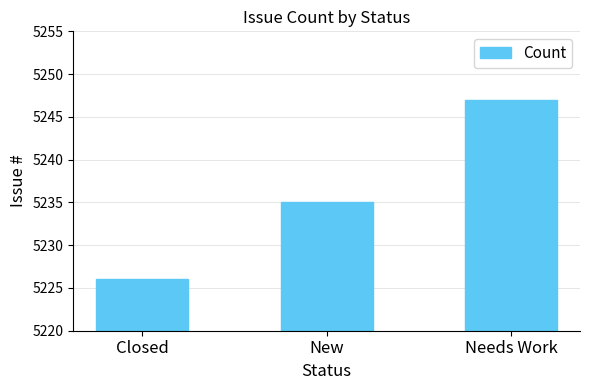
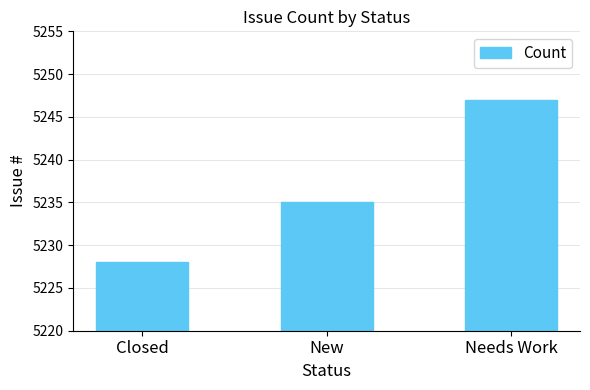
Closed: 5226 -> 5228
